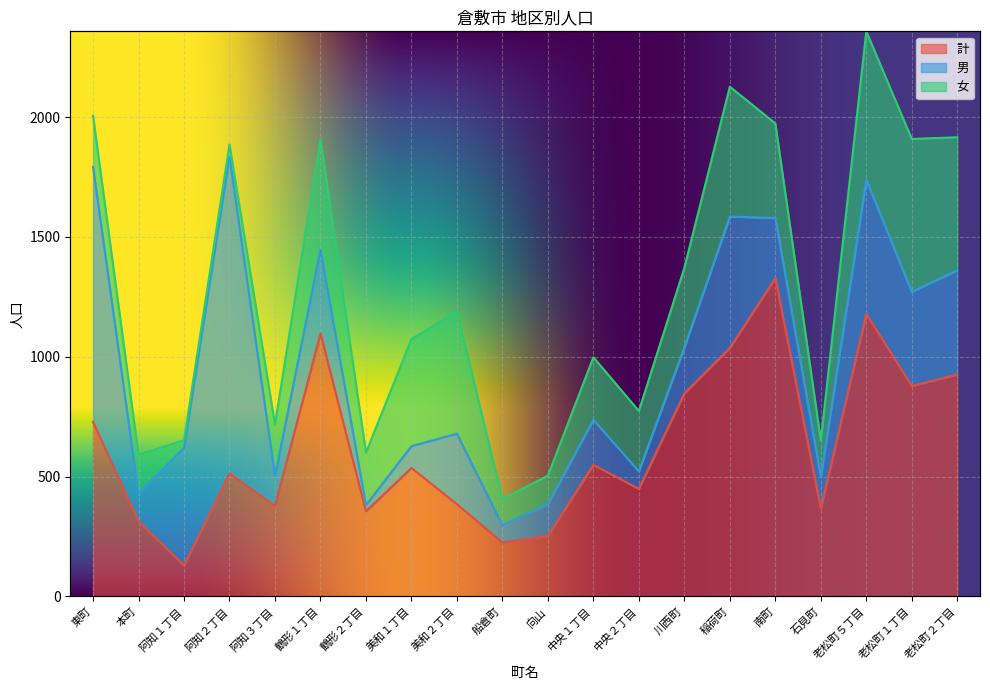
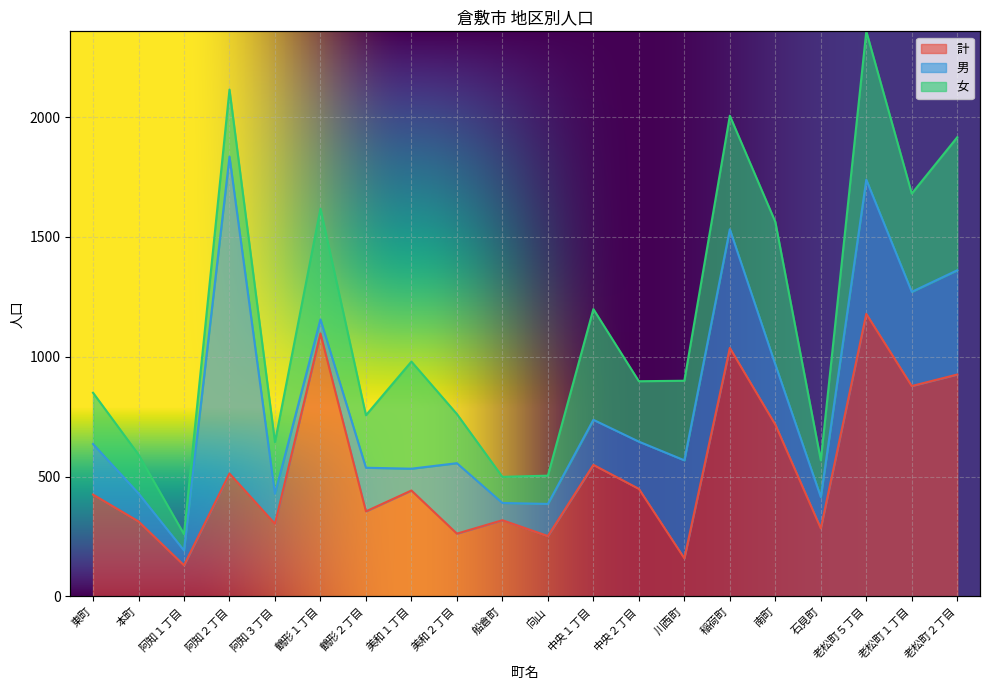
計, 東町: 730 -> 430
男, 東町: 1060 -> 210
男, 阿知１丁目: 490 -> 60
女, 阿知１丁目: 30 -> 70
女, 阿知２丁目: 50 -> 280
計, 阿知３丁目: 380 -> 300
男, 鶴形１丁目: 350 -> 60
男, 鶴形２丁目: 30 -> 180
計, 美和１丁目: 540 -> 440
計, 美和２丁目: 390 -> 260
女, 美和２丁目: 510 -> 210
計, 船倉町: 230 -> 320
女, 中央１丁目: 260 -> 460
男, 中央２丁目: 70 -> 200
計, 川西町: 850 -> 160
男, 川西町: 190 -> 410
男, 稲荷町: 550 -> 500
女, 稲荷町: 540 -> 470
計, 南町: 1330 -> 720
女, 南町: 400 -> 600
計, 石見町: 370 -> 280
女, 老松町１丁目: 640 -> 410
